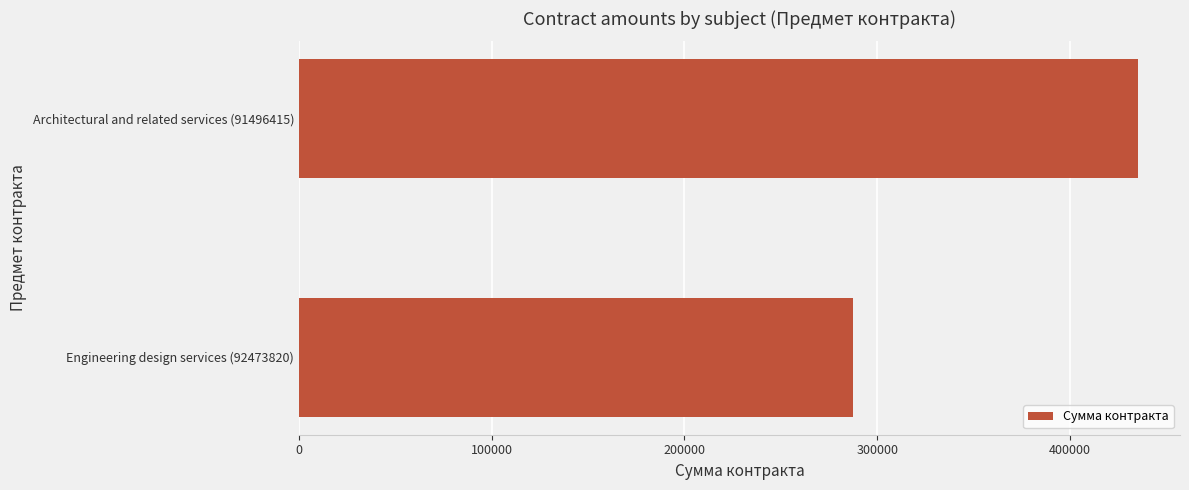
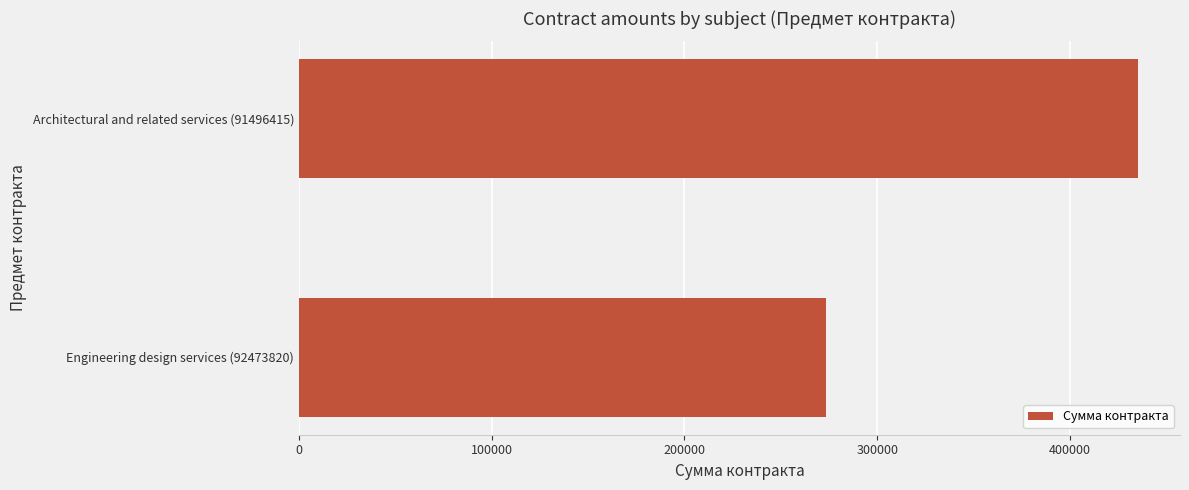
Engineering design services (92473820): 287000 -> 274000
